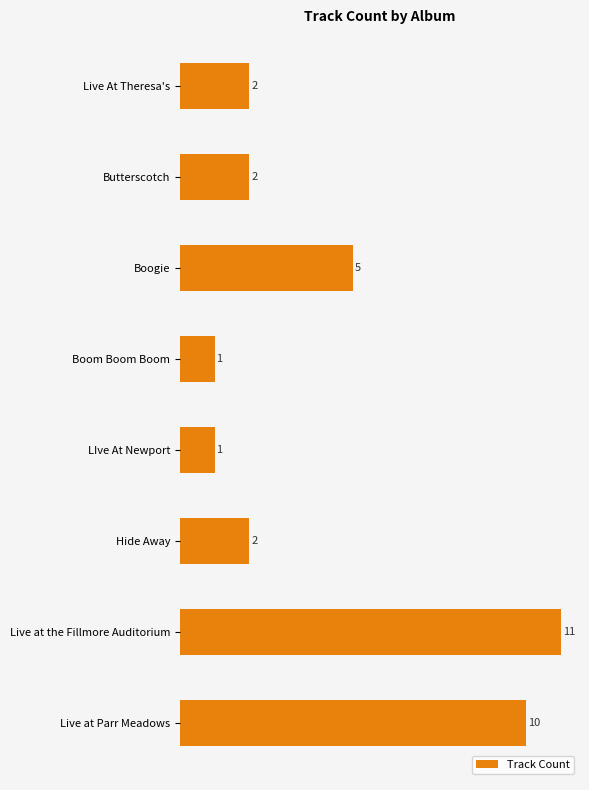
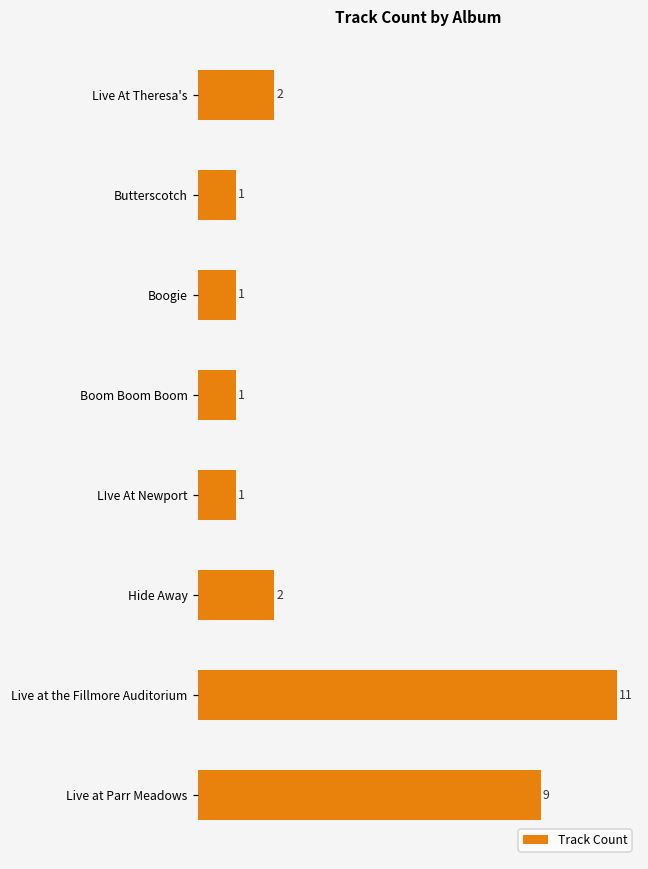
Butterscotch: 2 -> 1
Boogie: 5 -> 1
Live at Parr Meadows: 10 -> 9
